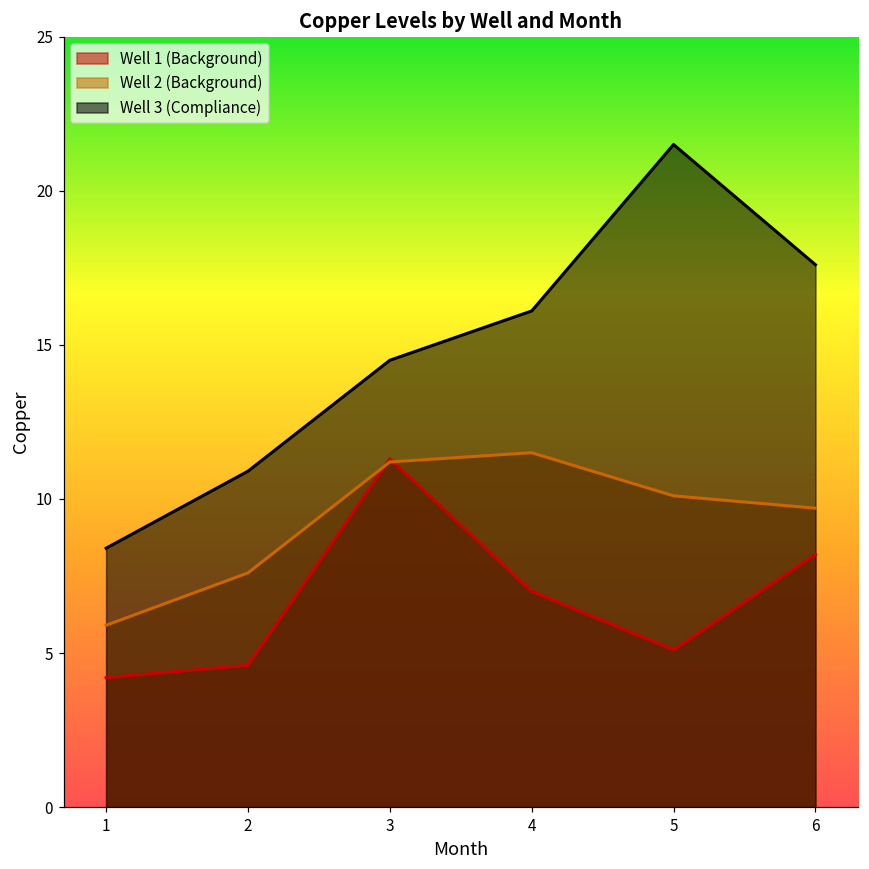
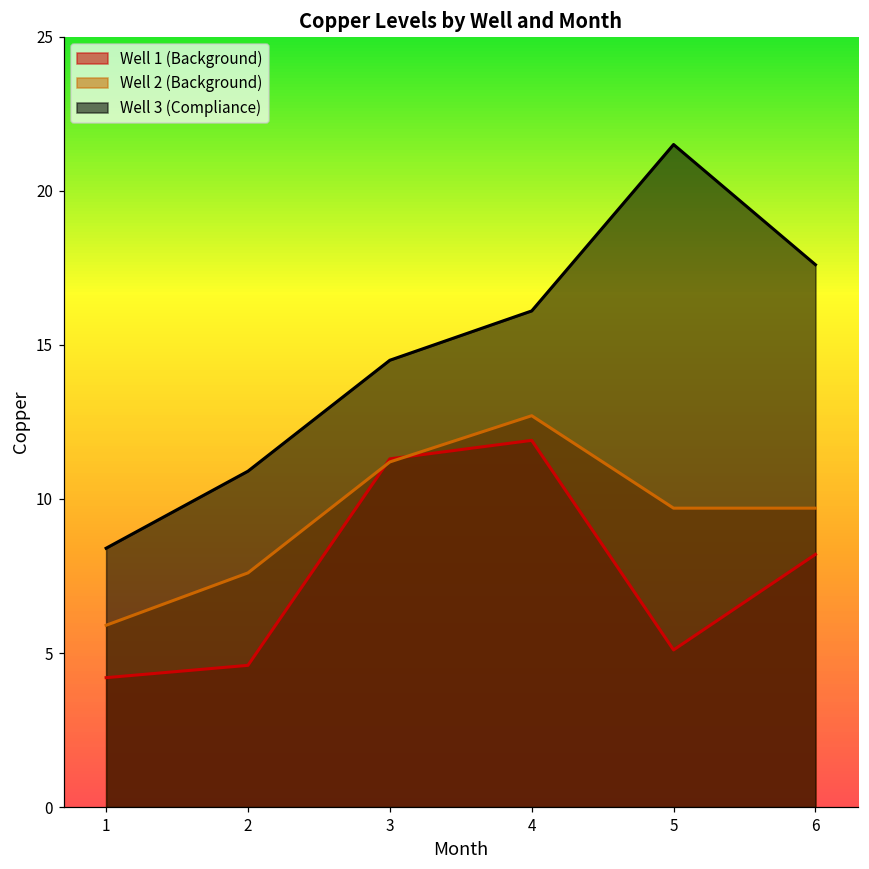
Well 1 (Background), 4: 7.0 -> 11.9
Well 2 (Background), 4: 11.5 -> 12.7
Well 2 (Background), 5: 10.1 -> 9.7
